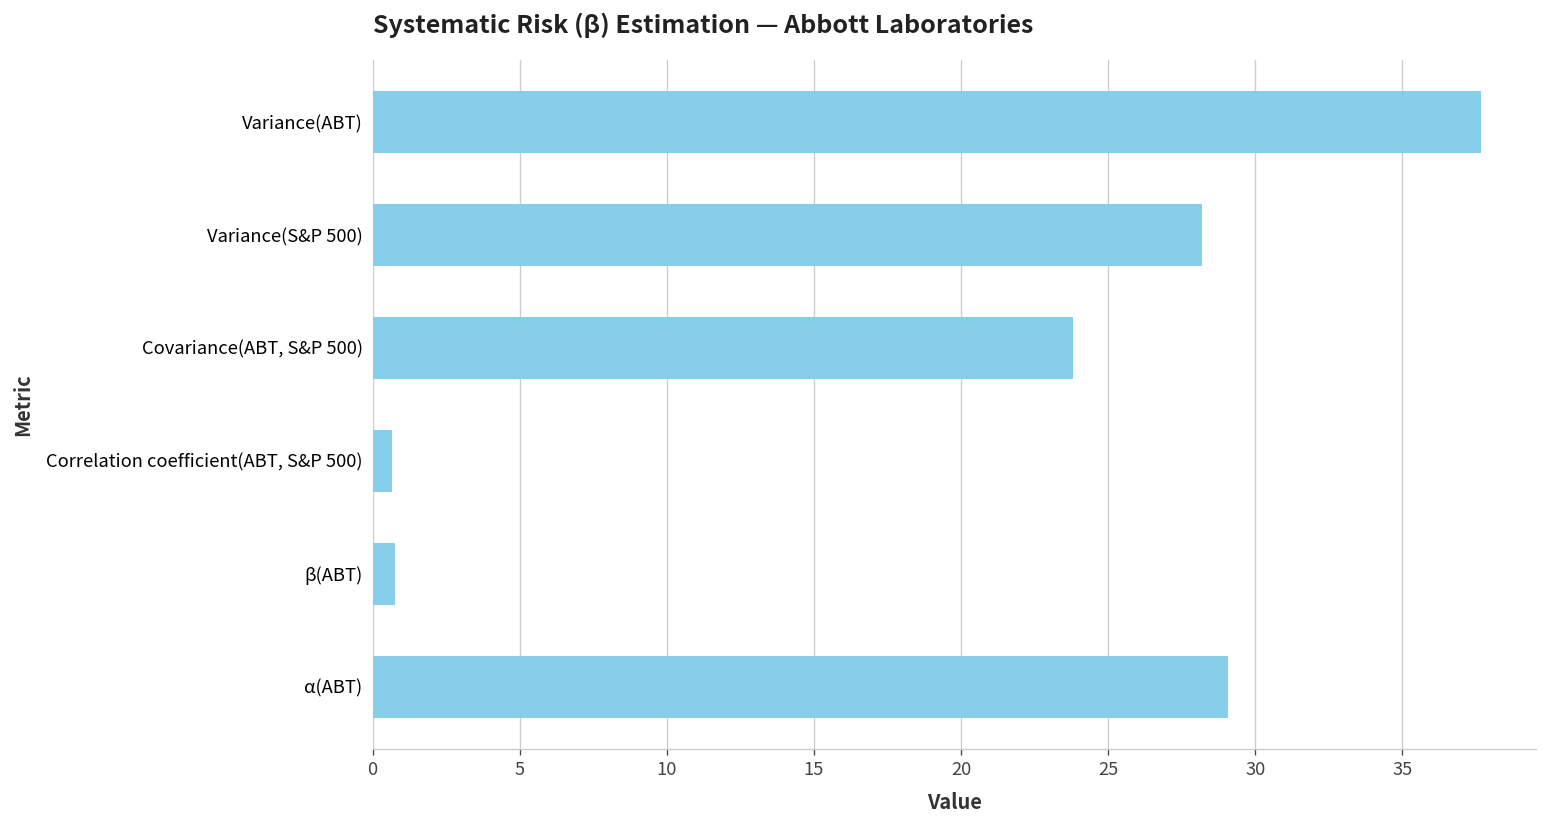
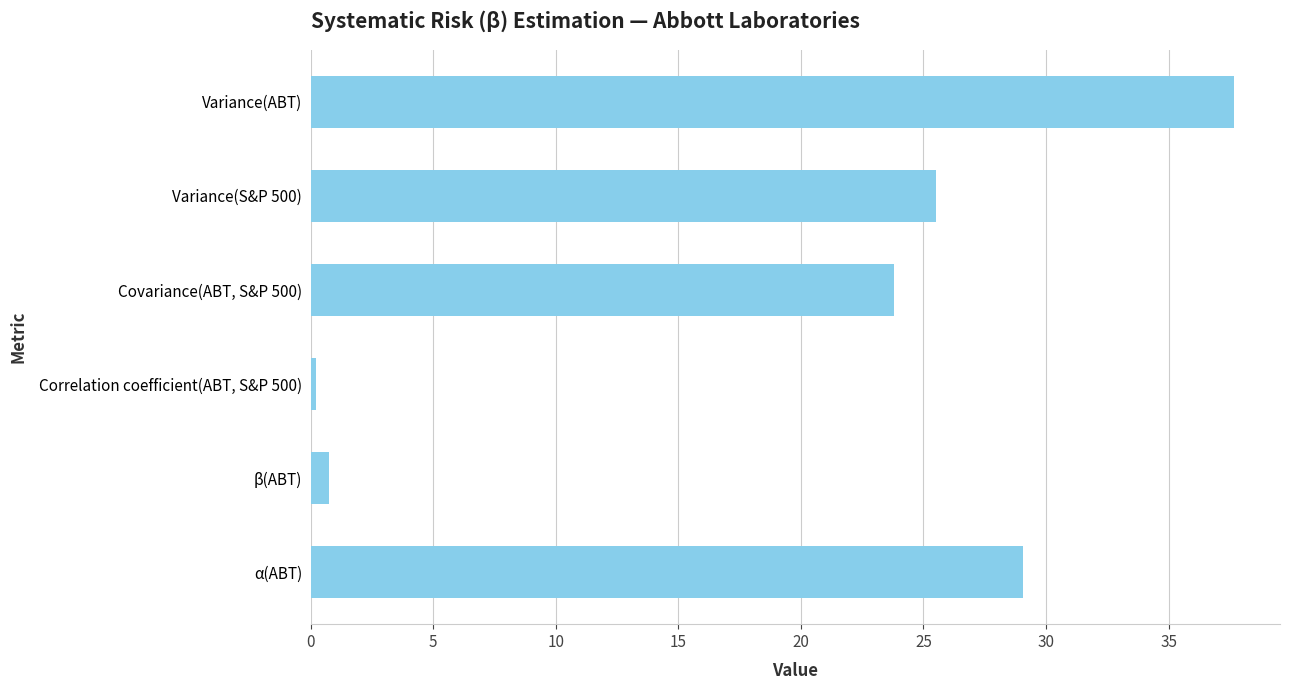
Variance(S&P 500): 28.2 -> 25.5
Correlation coefficient(ABT, S&P 500): 0.7 -> 0.2
